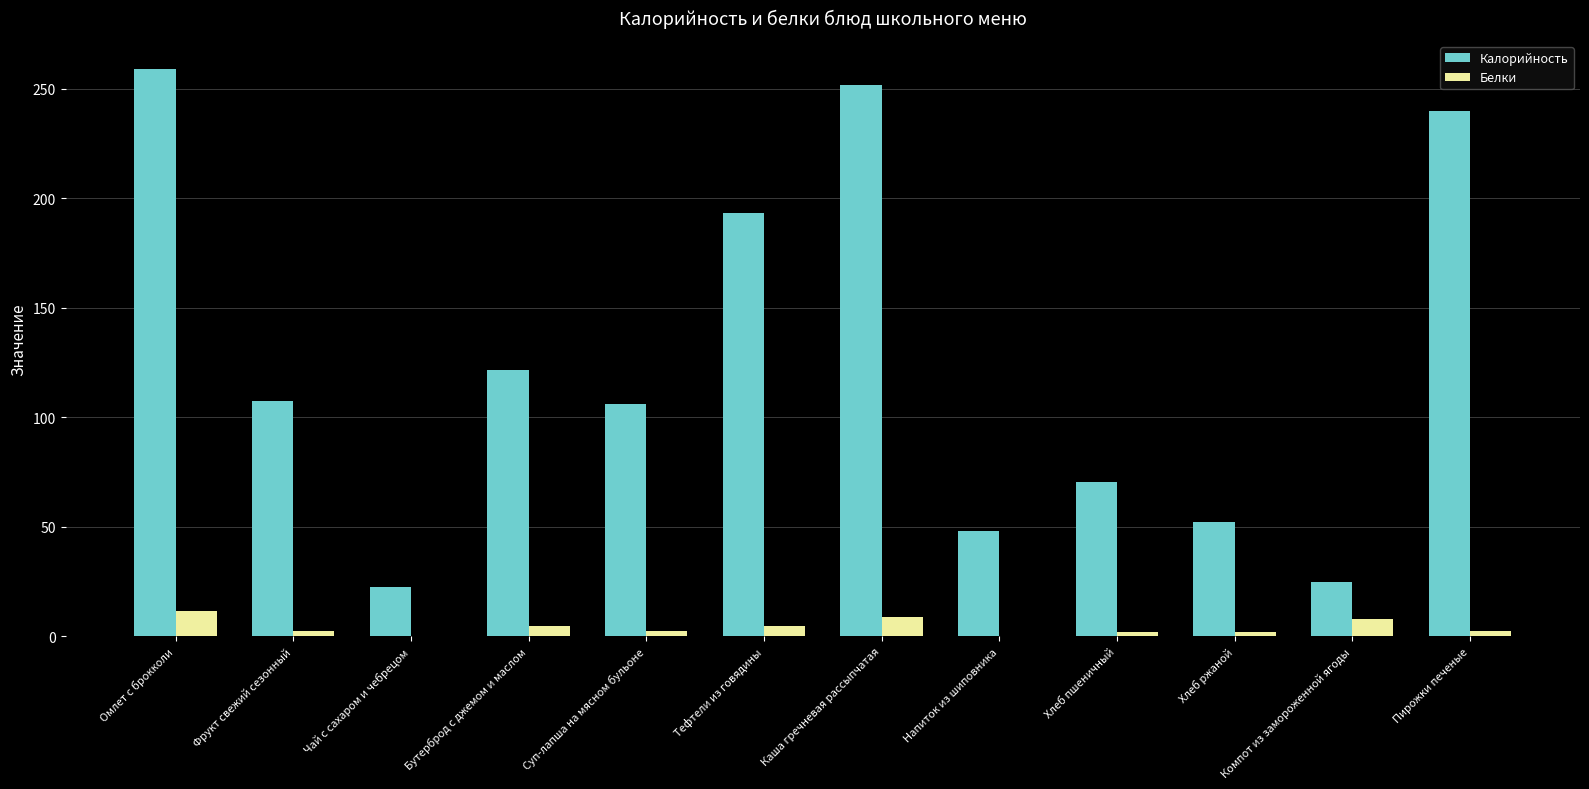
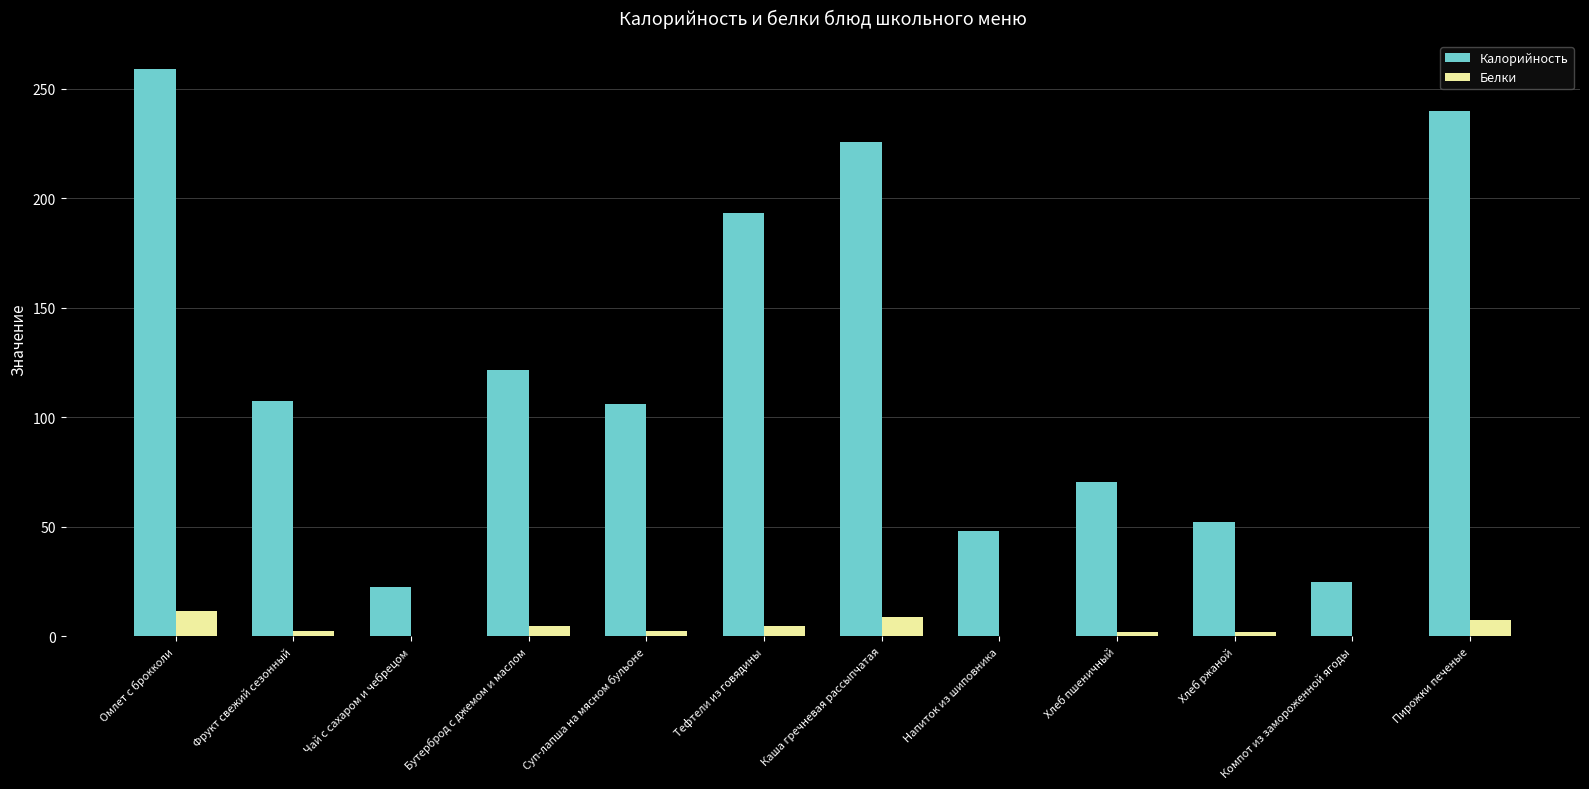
Калорийность, Каша гречневая рассыпчатая: 252 -> 226
Белки, Компот из замороженной ягоды: 8 -> 0
Белки, Пирожки печеные: 2 -> 7
